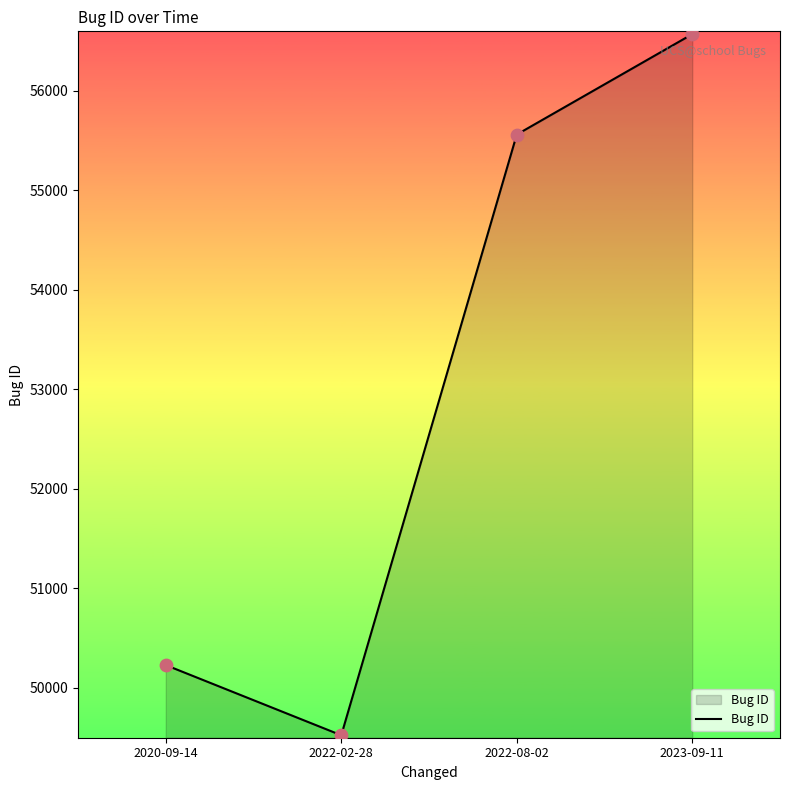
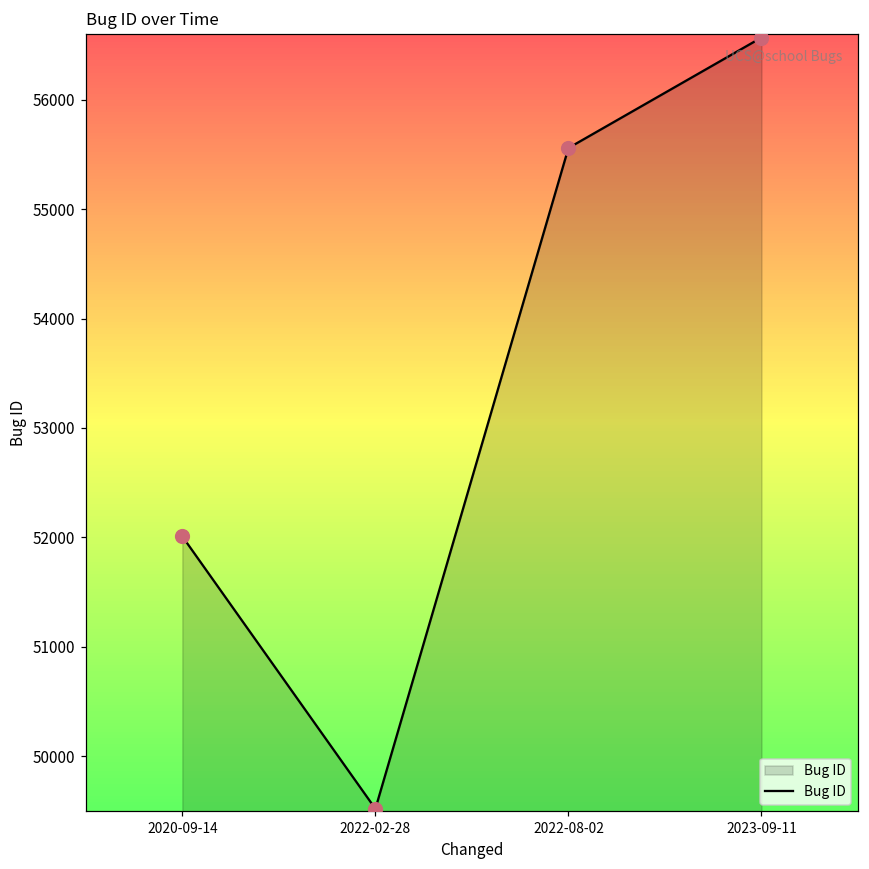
2020-09-14: 50200 -> 52000
